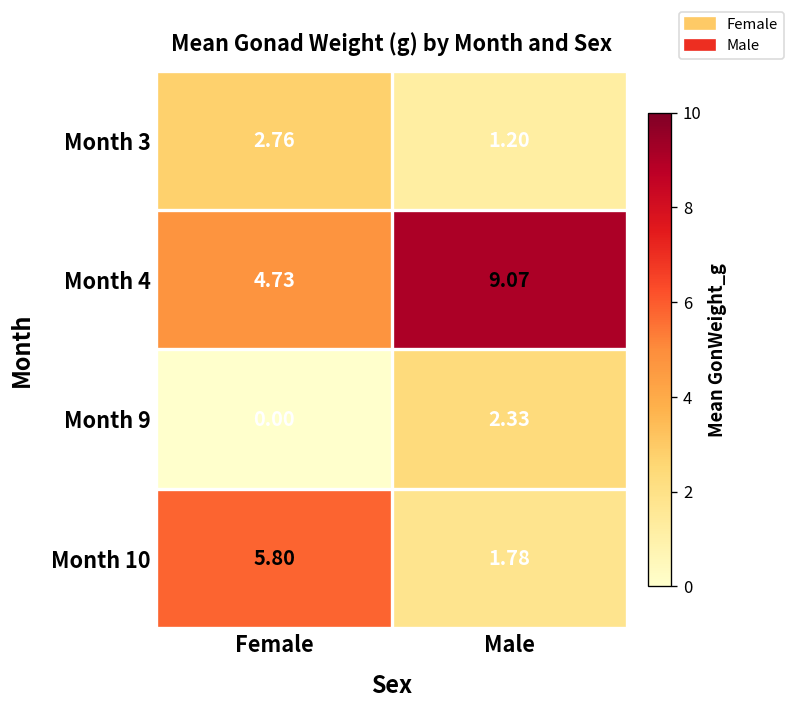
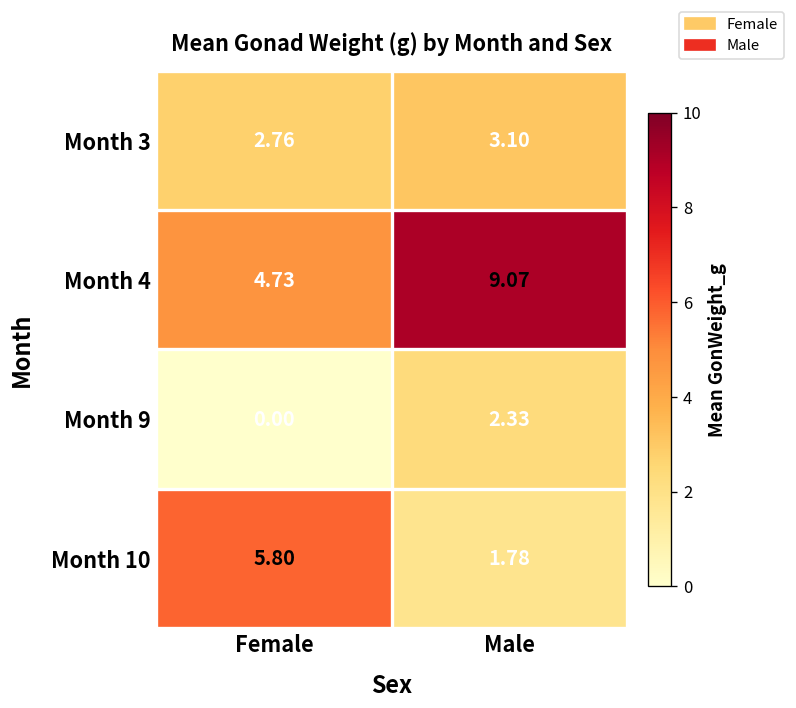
Month 3, Male: 1.20 -> 3.10
